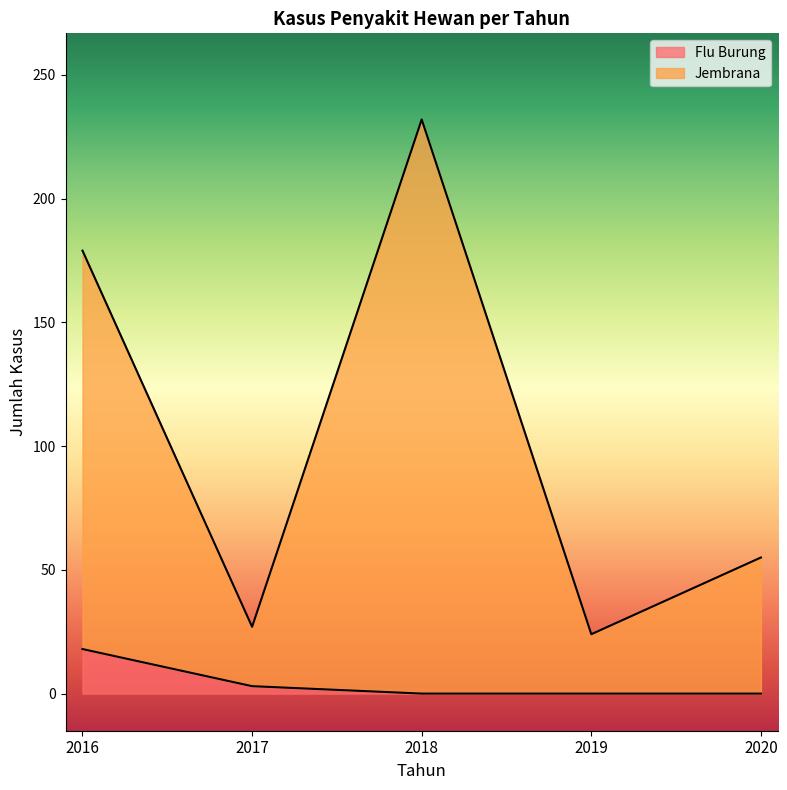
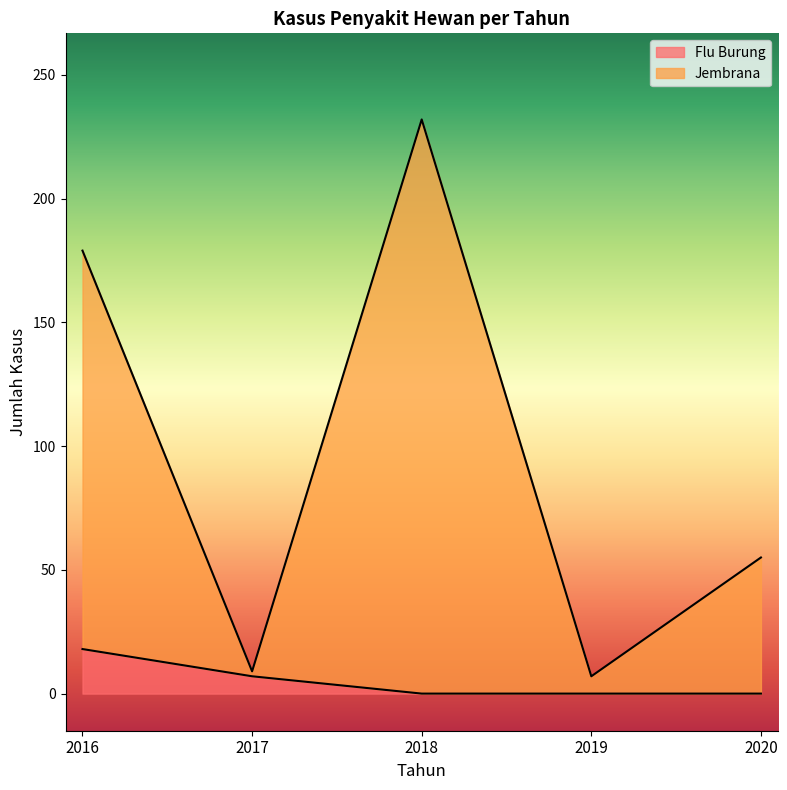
Flu Burung, 2017: 3 -> 7
Jembrana, 2017: 24 -> 2
Jembrana, 2019: 24 -> 7
